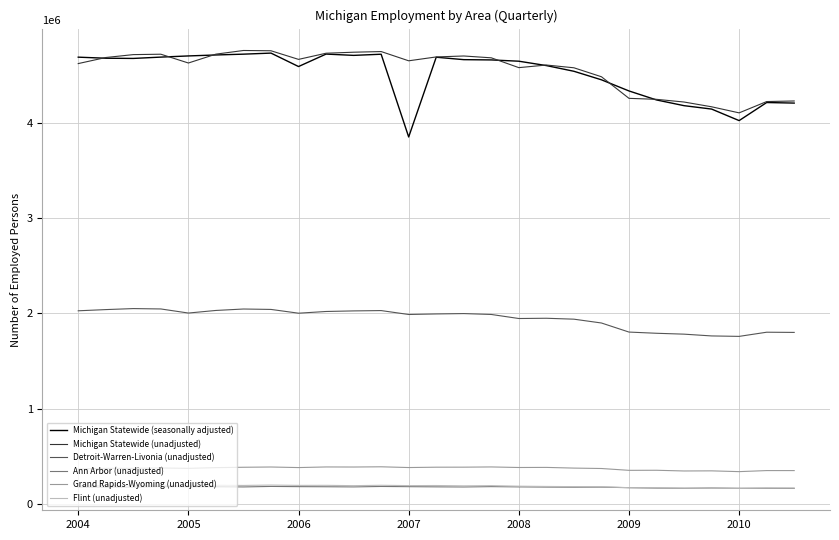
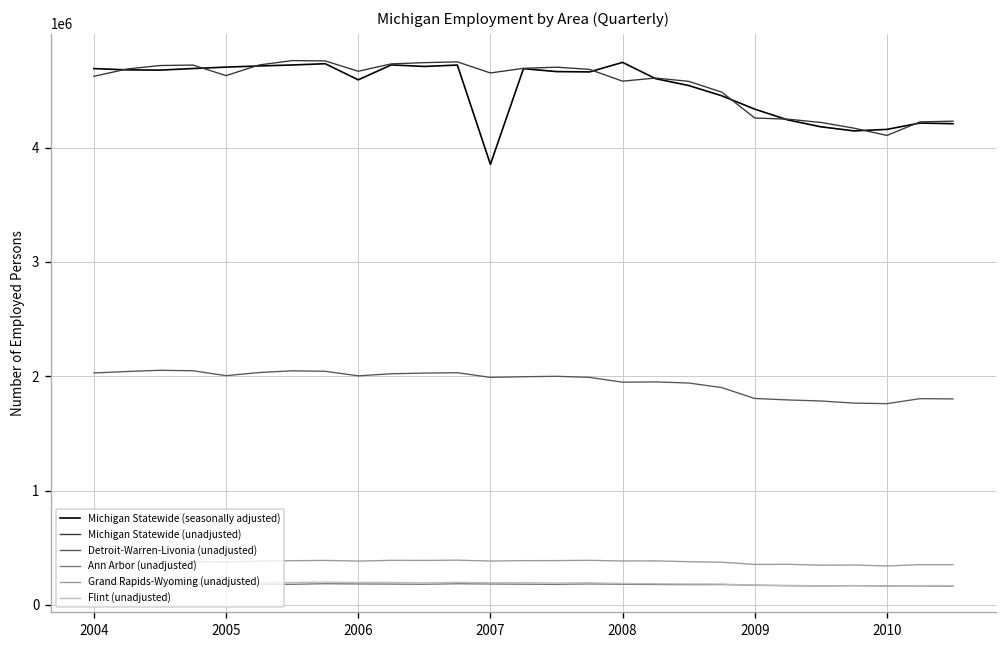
Michigan Statewide (seasonally adjusted), 2008: 4600000 -> 4700000
Michigan Statewide (seasonally adjusted), 2010: 4000000 -> 4200000
